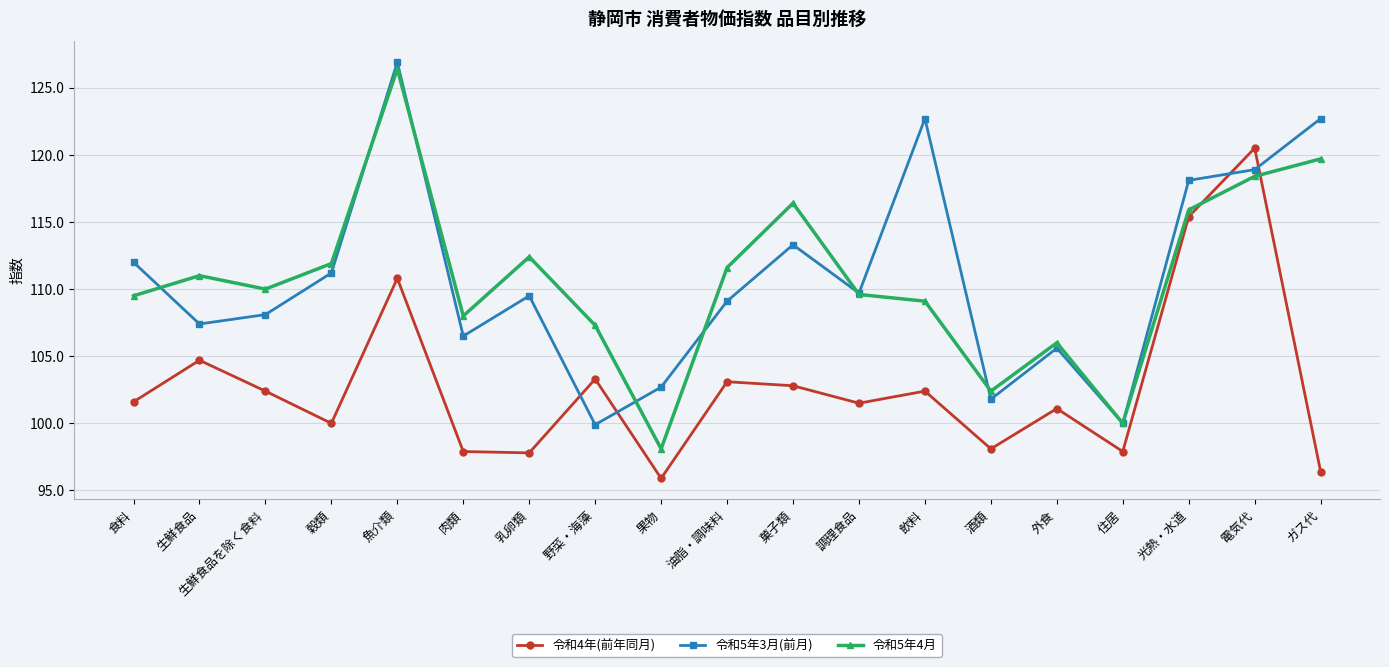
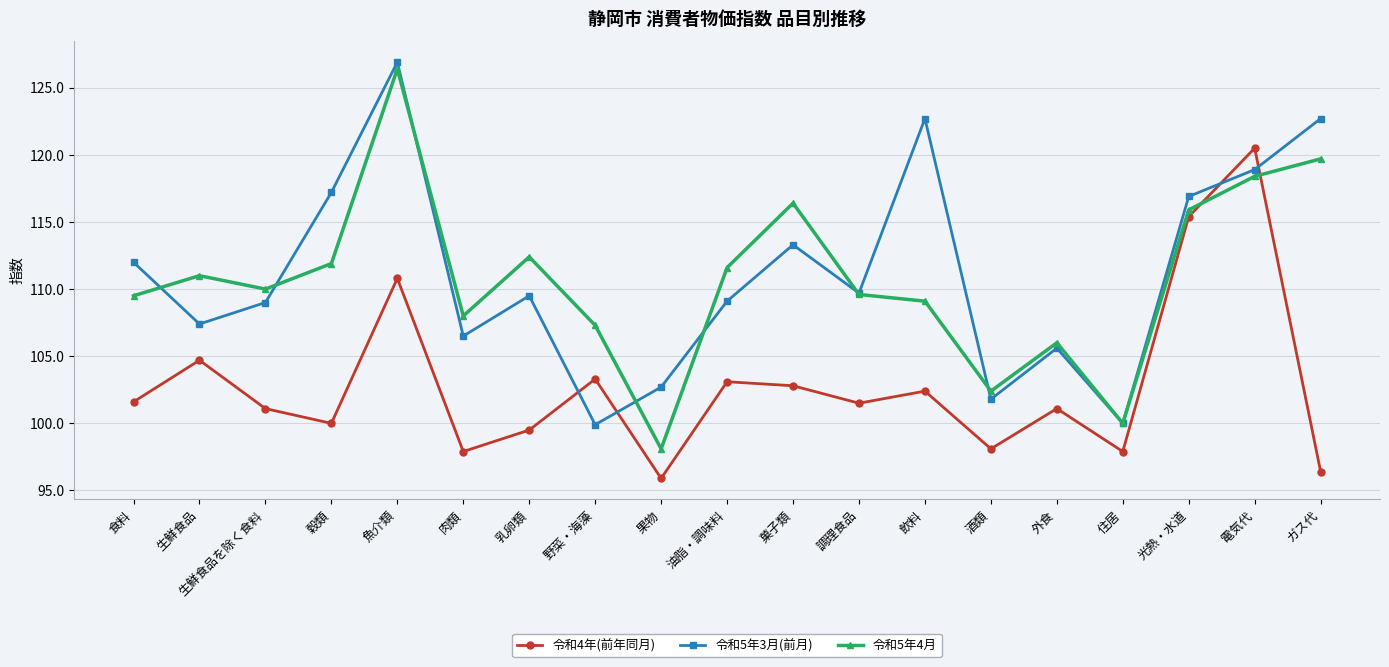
令和4年(前年同月), 生鮮食品を除く食料: 102.4 -> 101.1
令和5年3月(前月), 生鮮食品を除く食料: 108.1 -> 109.0
令和5年3月(前月), 穀類: 111.2 -> 117.2
令和4年(前年同月), 乳卵類: 97.8 -> 99.5
令和5年3月(前月), 光熱・水道: 118.1 -> 116.9
